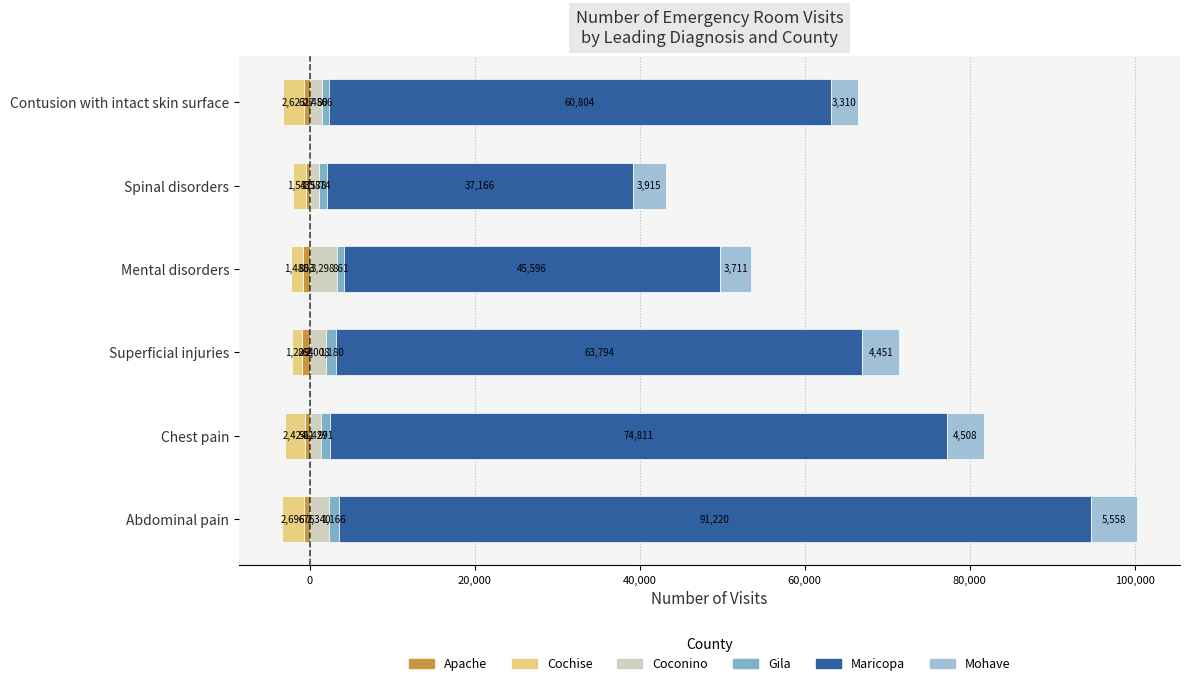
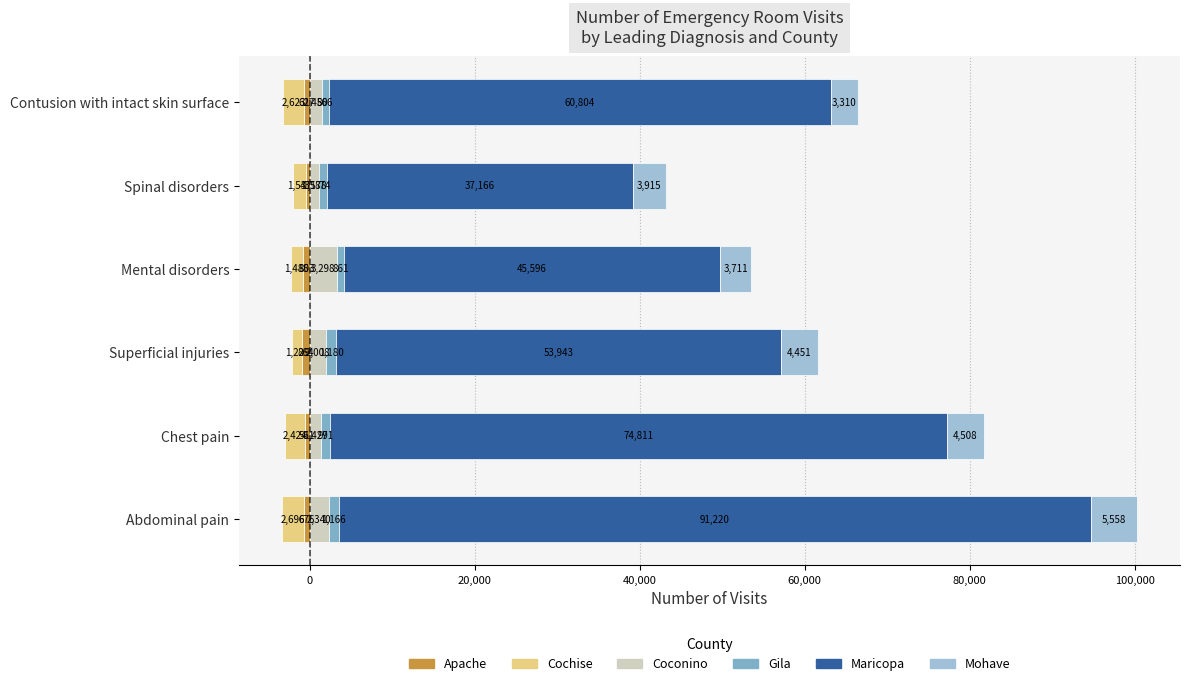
Maricopa, Superficial injuries: 63,794 -> 53,943
